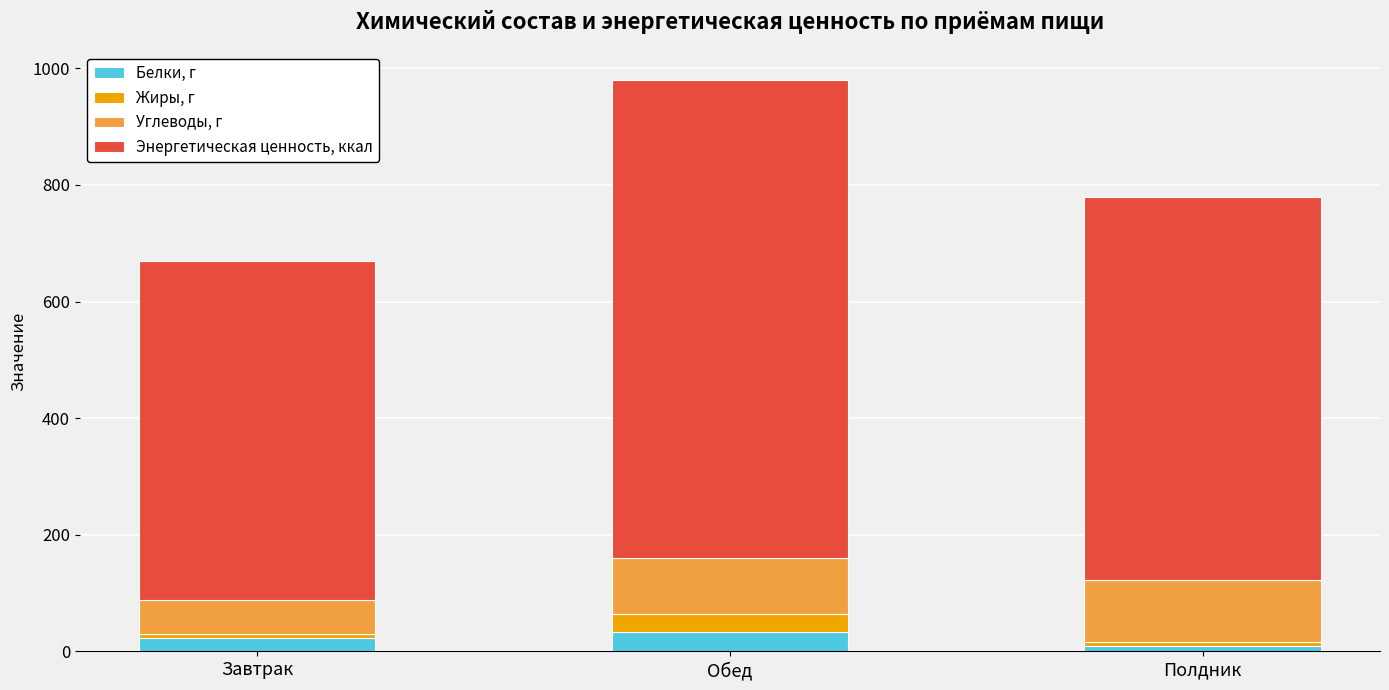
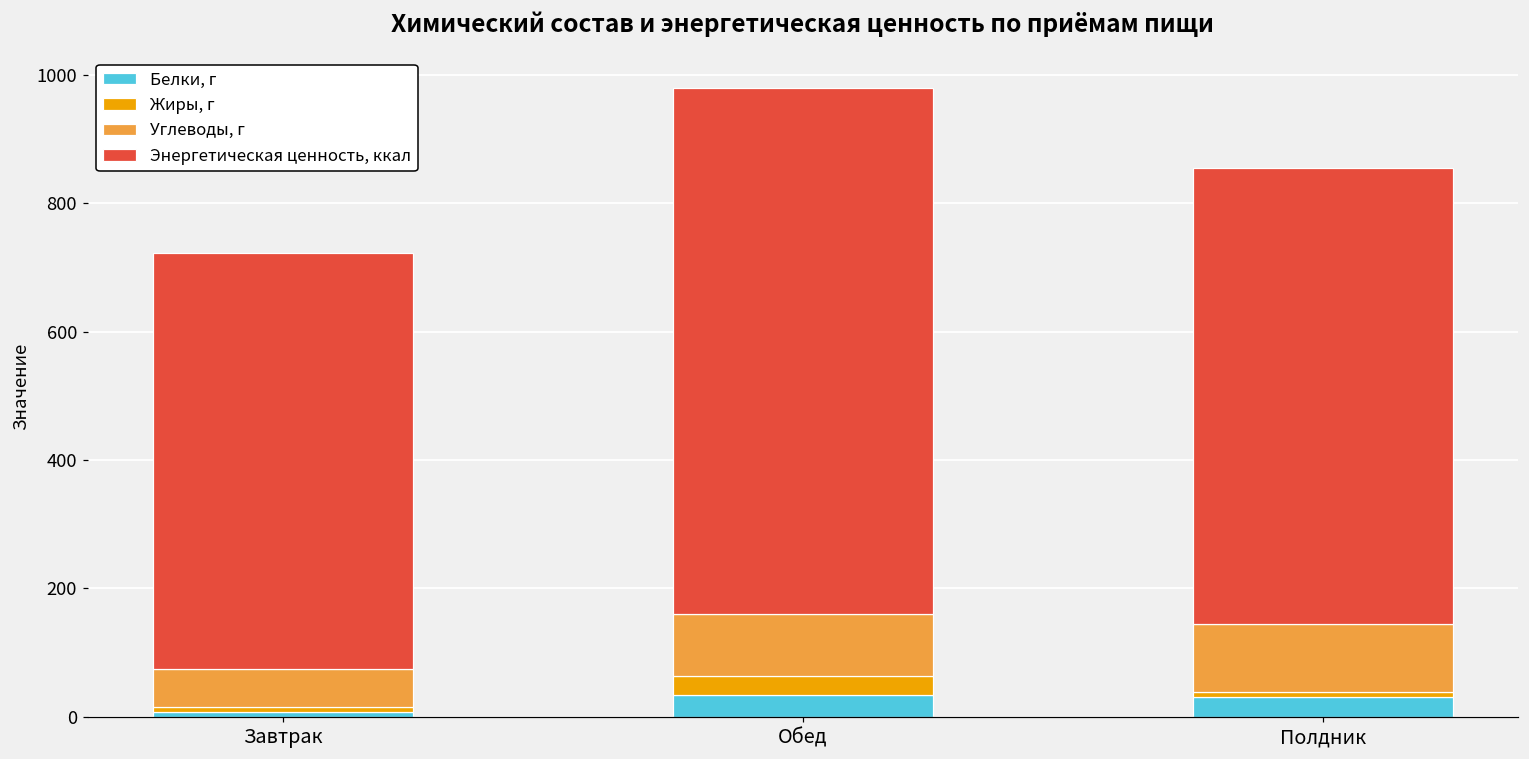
Белки, г, Завтрак: 20 -> 10
Энергетическая ценность, ккал, Завтрак: 580 -> 650
Белки, г, Полдник: 10 -> 30
Энергетическая ценность, ккал, Полдник: 660 -> 710
